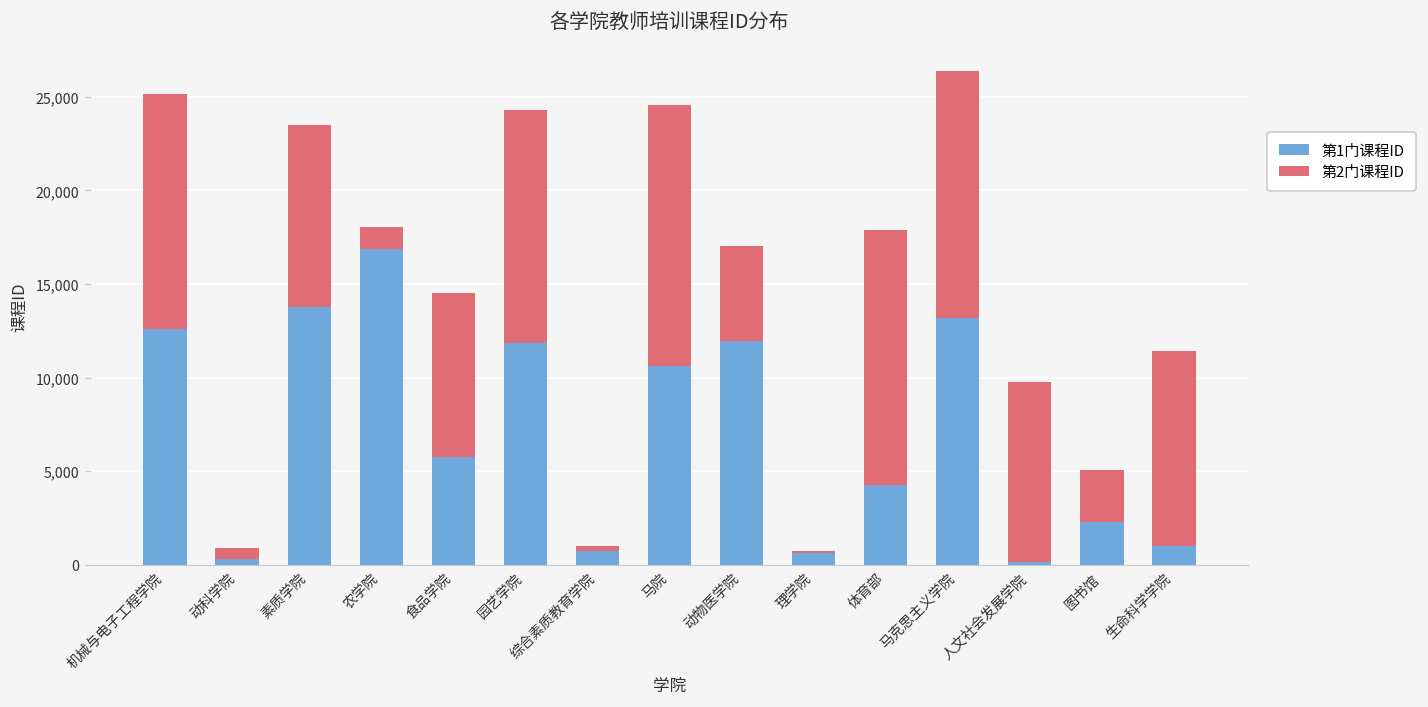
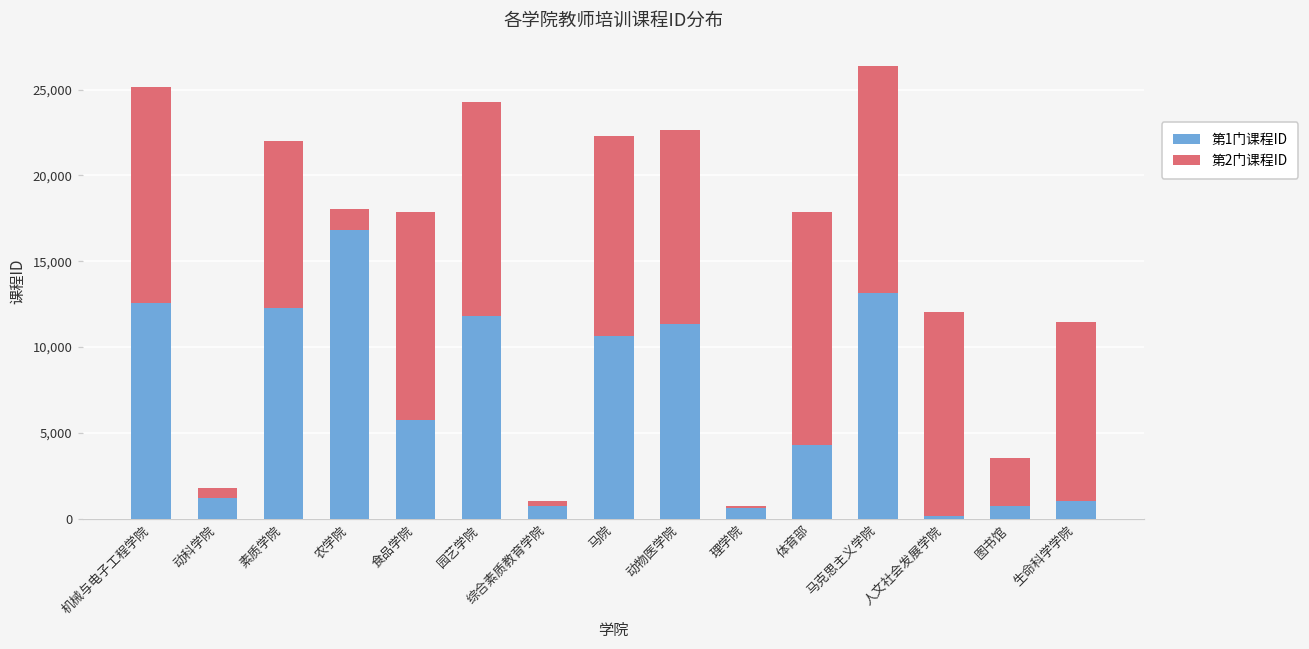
第1门课程ID, 动科学院: 300 -> 1,200
第1门课程ID, 素质学院: 13,800 -> 12,300
第2门课程ID, 食品学院: 8,800 -> 12,100
第2门课程ID, 马院: 13,900 -> 11,700
第1门课程ID, 动物医学院: 12,000 -> 11,300
第2门课程ID, 动物医学院: 5,100 -> 11,300
第2门课程ID, 人文社会发展学院: 9,600 -> 11,900
第1门课程ID, 图书馆: 2,300 -> 700
